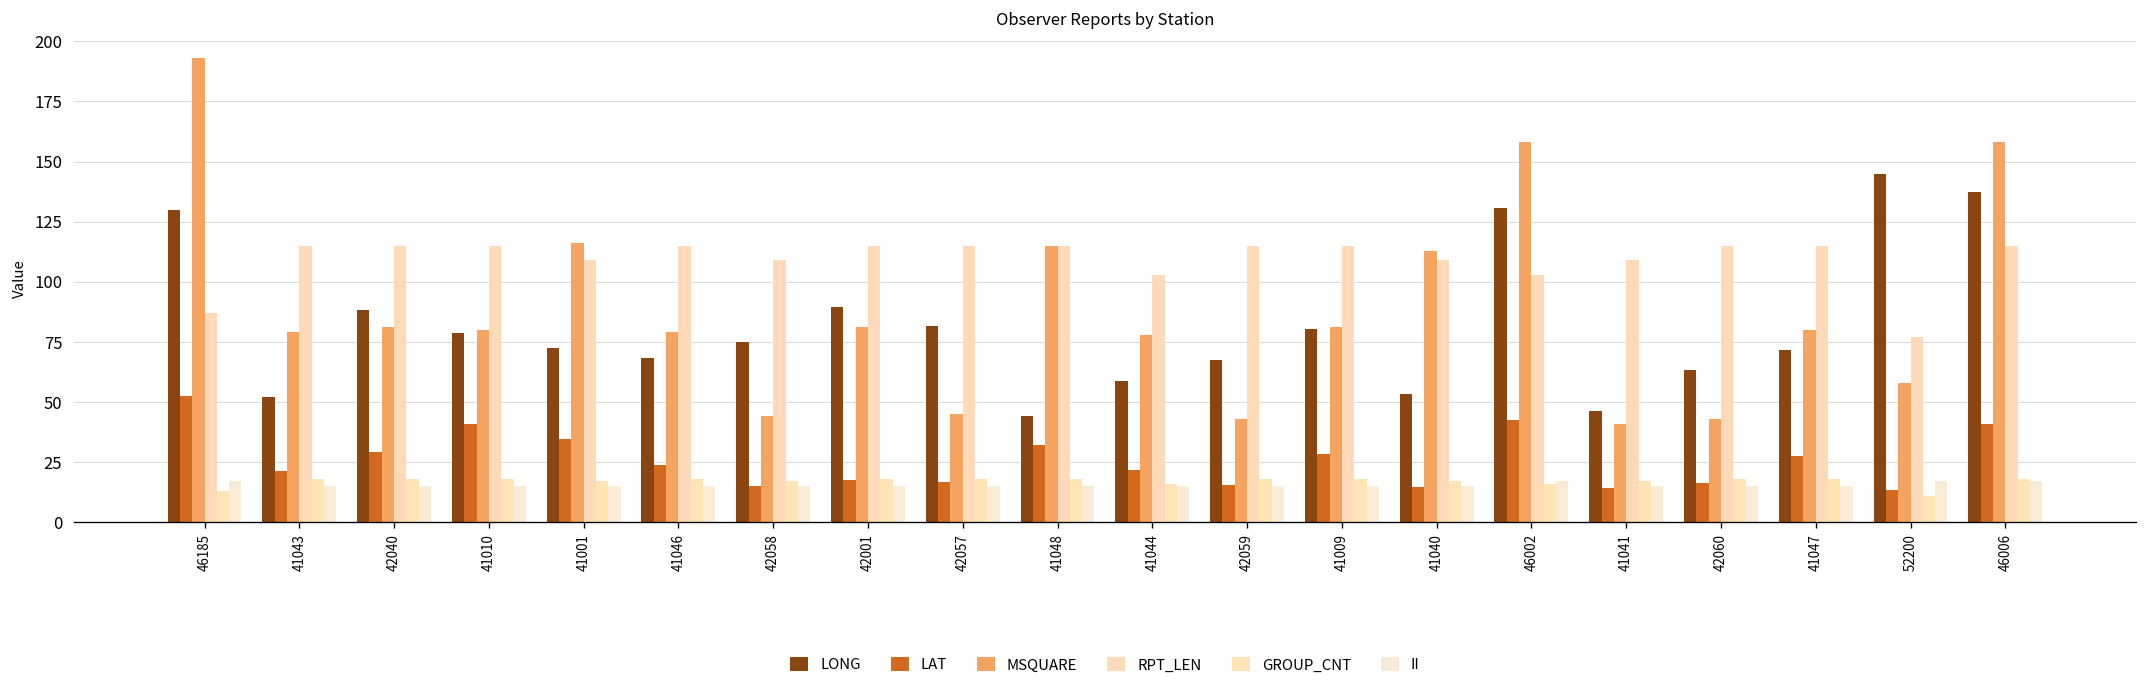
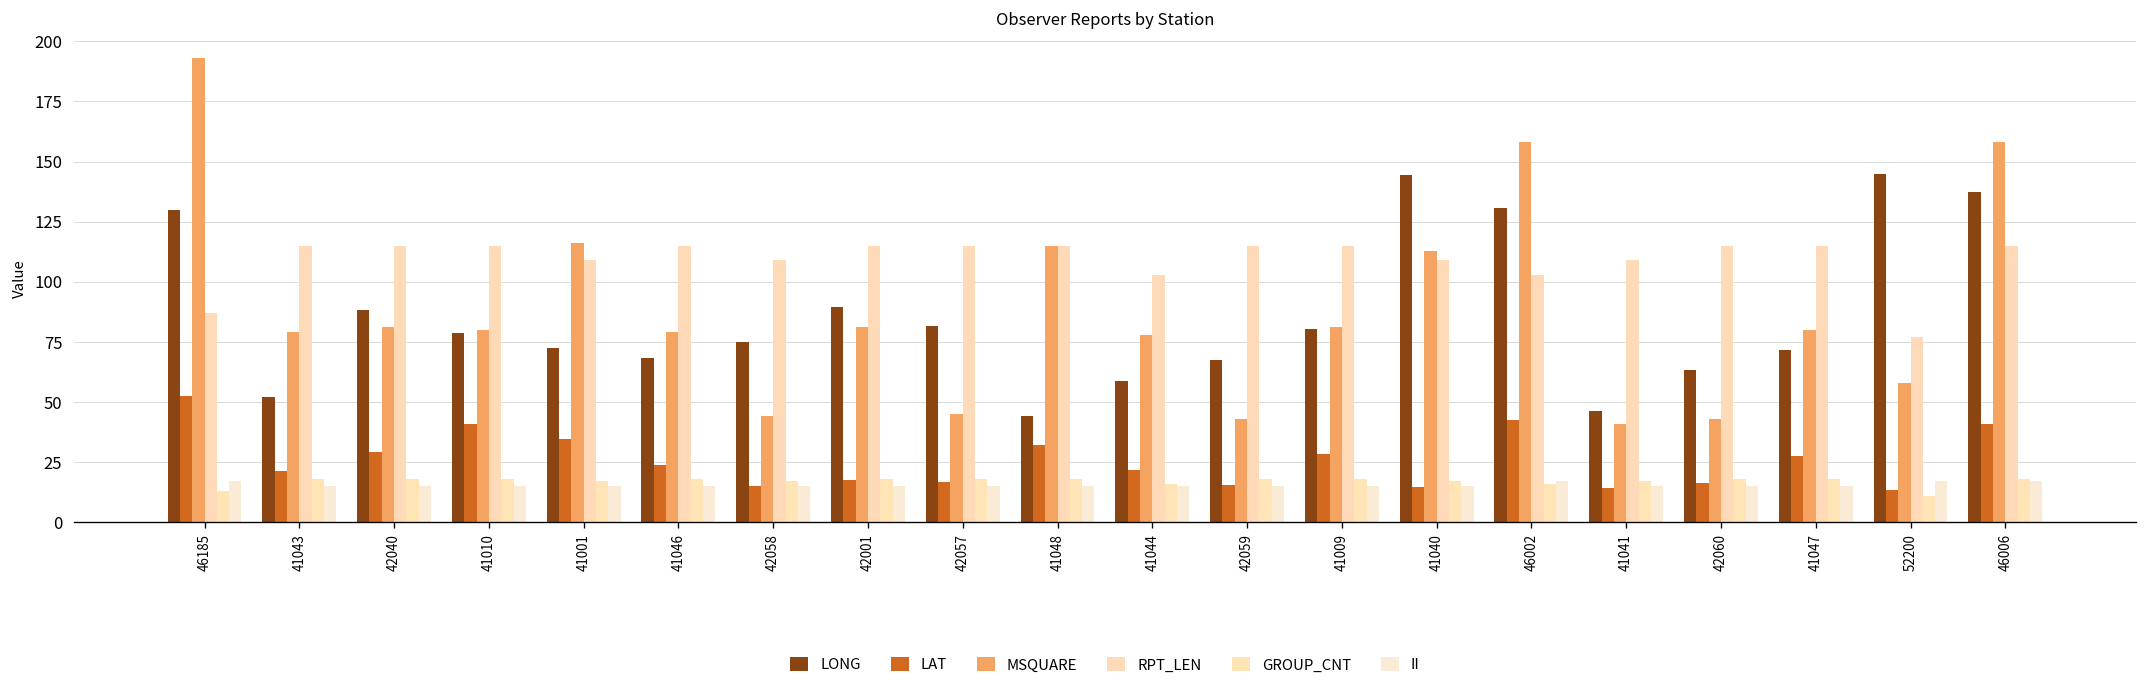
LONG, 41040: 53 -> 144
